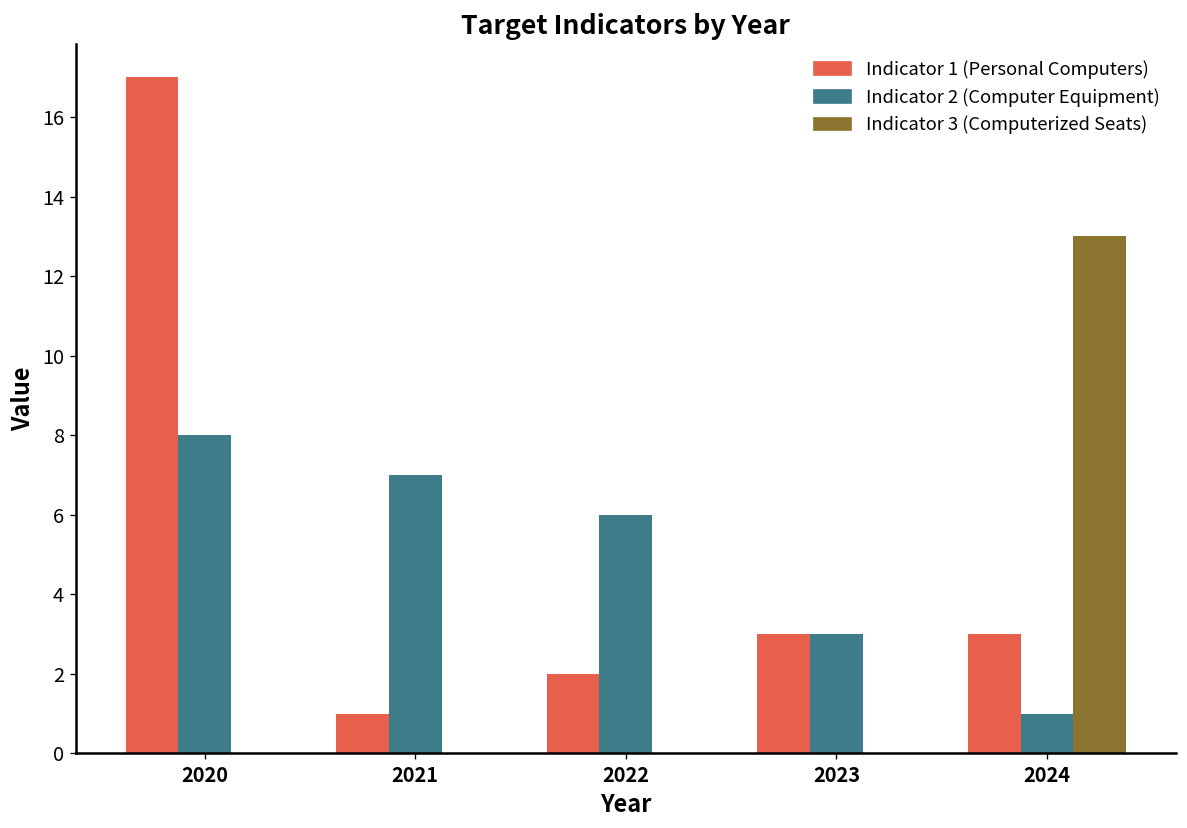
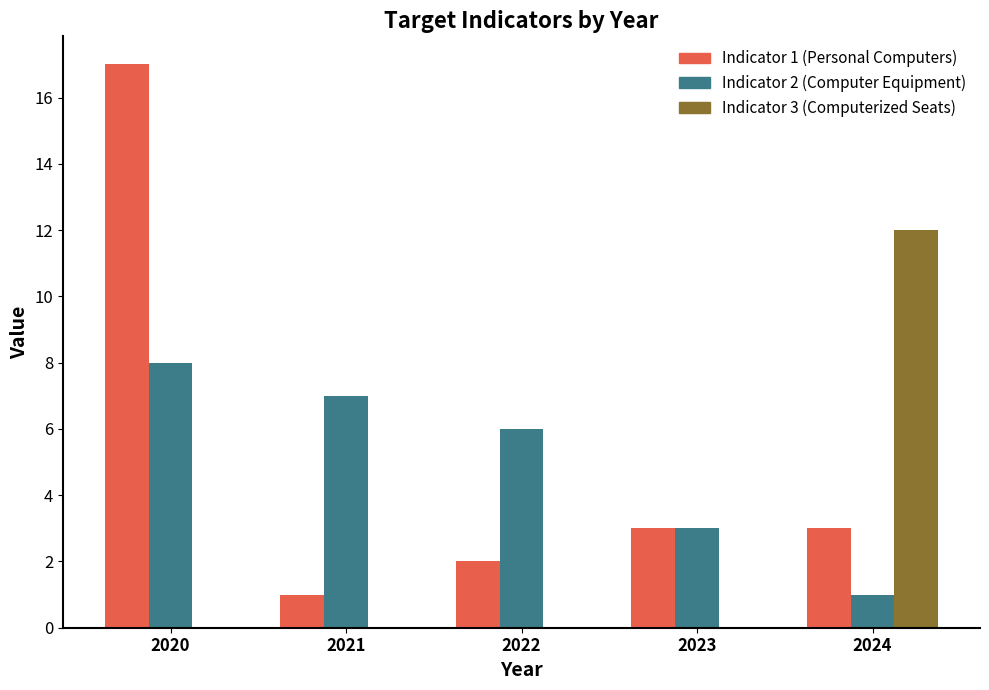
Indicator 3 (Computerized Seats), 2024: 13 -> 12
